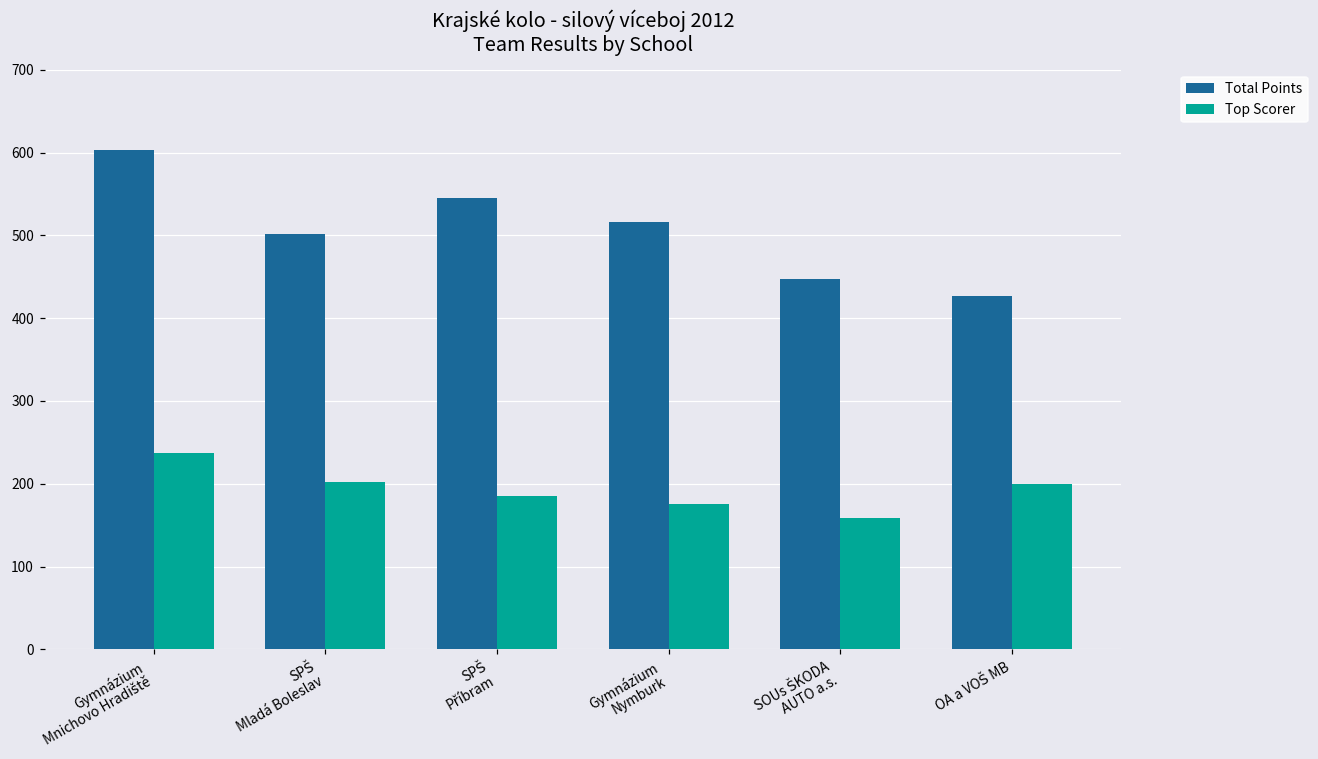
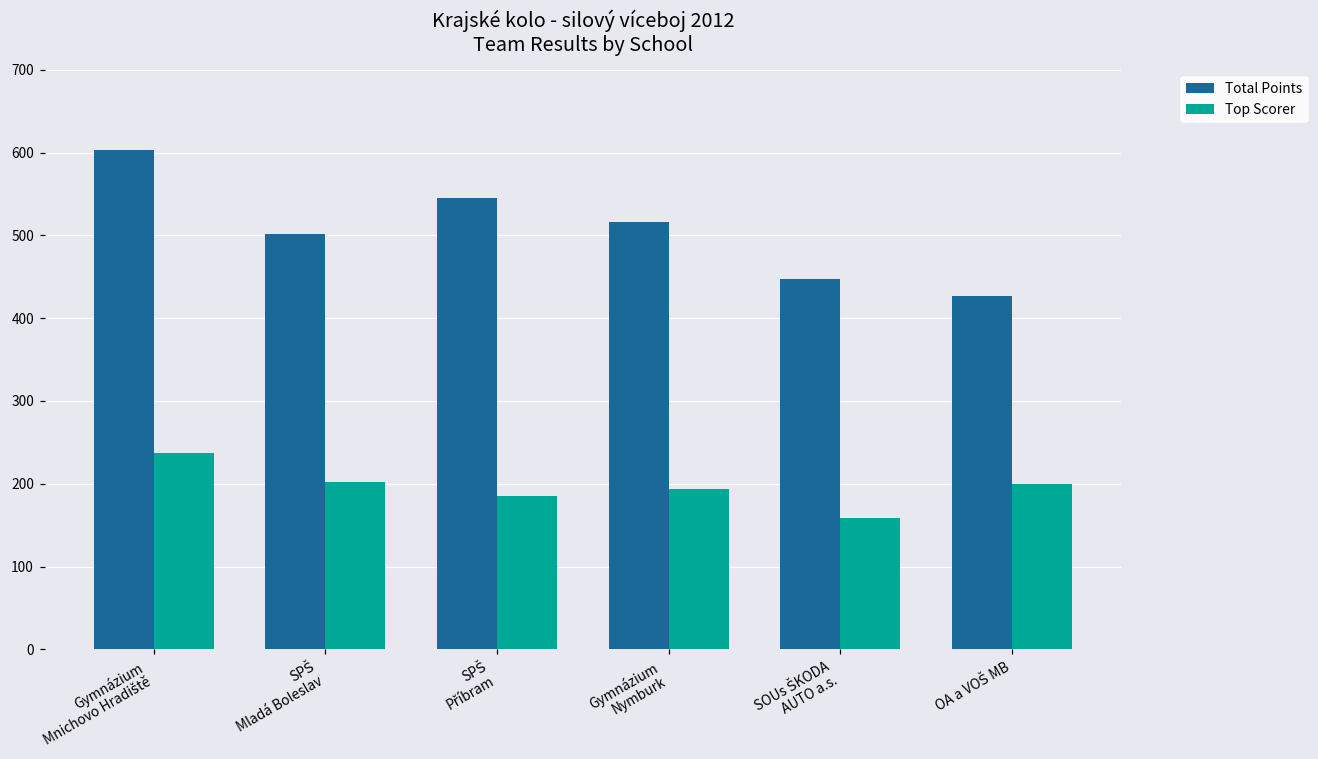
Top Scorer, Gymnázium Nymburk: 180 -> 190
